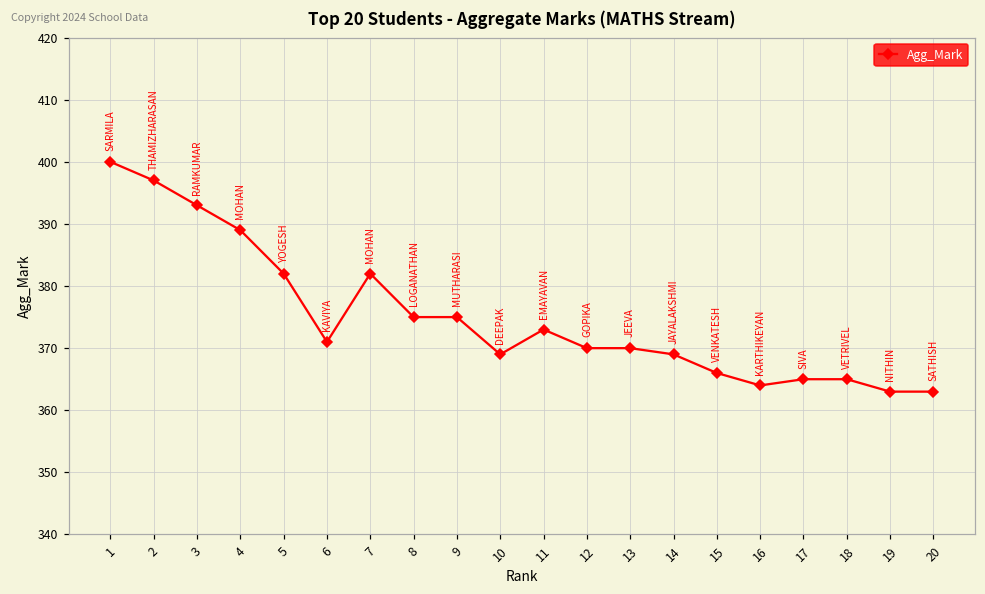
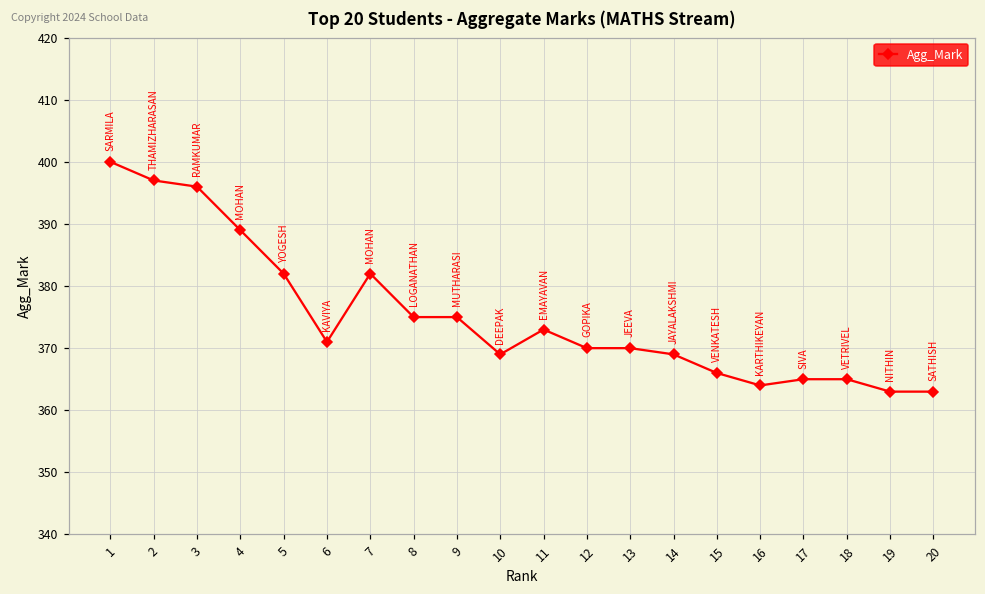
3: 393 -> 396
